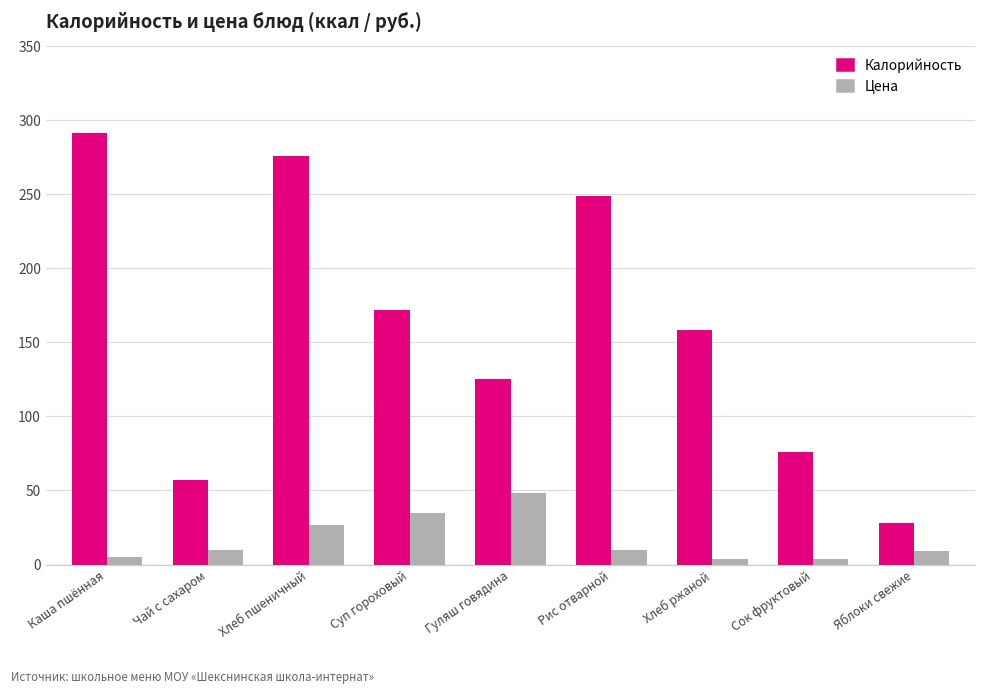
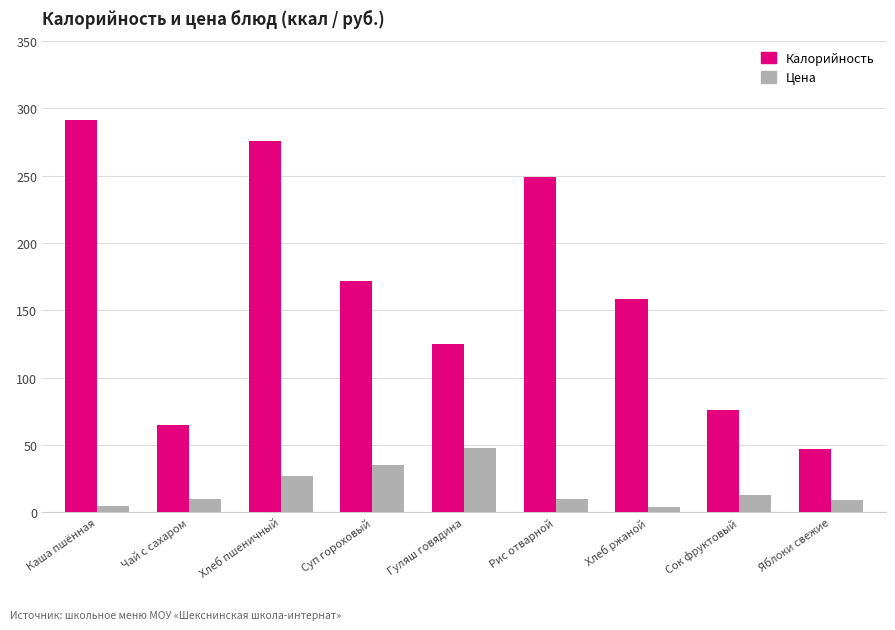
Калорийность, Чай с сахаром: 57 -> 65
Цена, Сок фруктовый: 4 -> 13
Калорийность, Яблоки свежие: 28 -> 47
